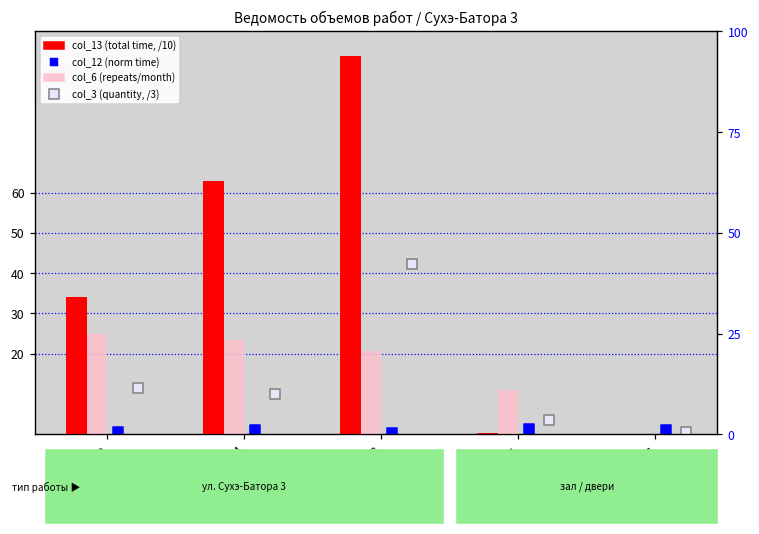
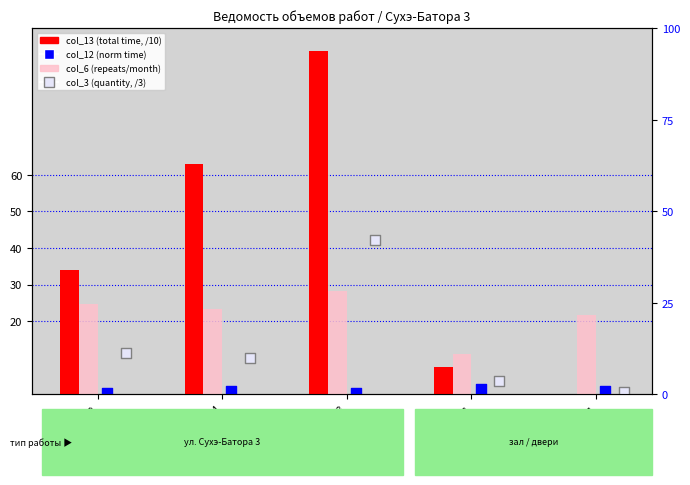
col_6 (repeats/month), зал №503: 21 -> 28
col_13 (total time, /10), дверь зал: 0 -> 7
col_6 (repeats/month), стол зал: 0 -> 22
